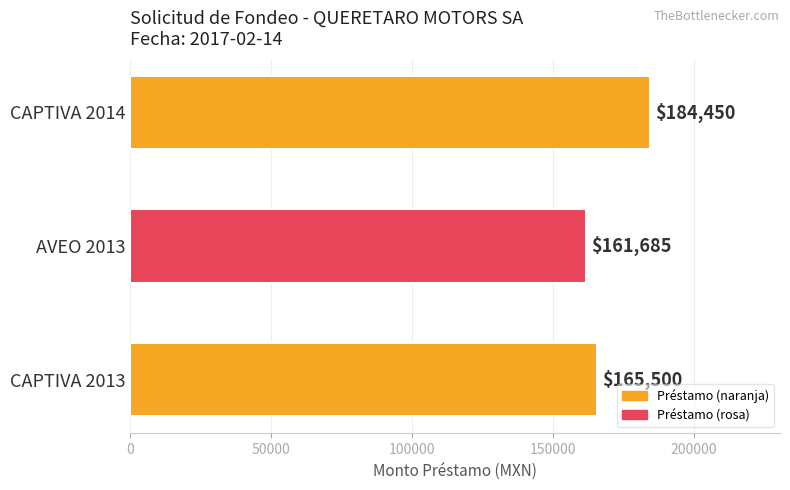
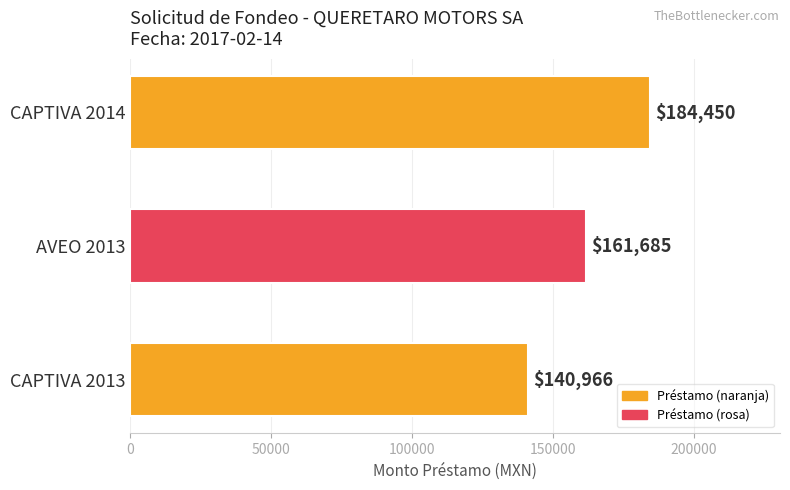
CAPTIVA 2013: 166000 -> 141000
